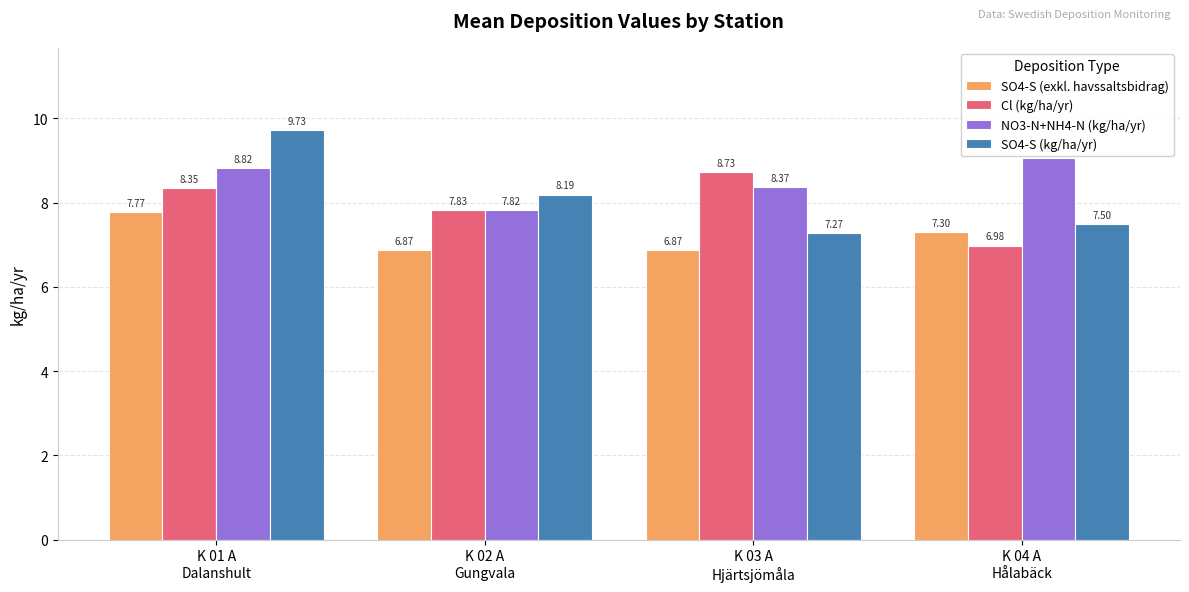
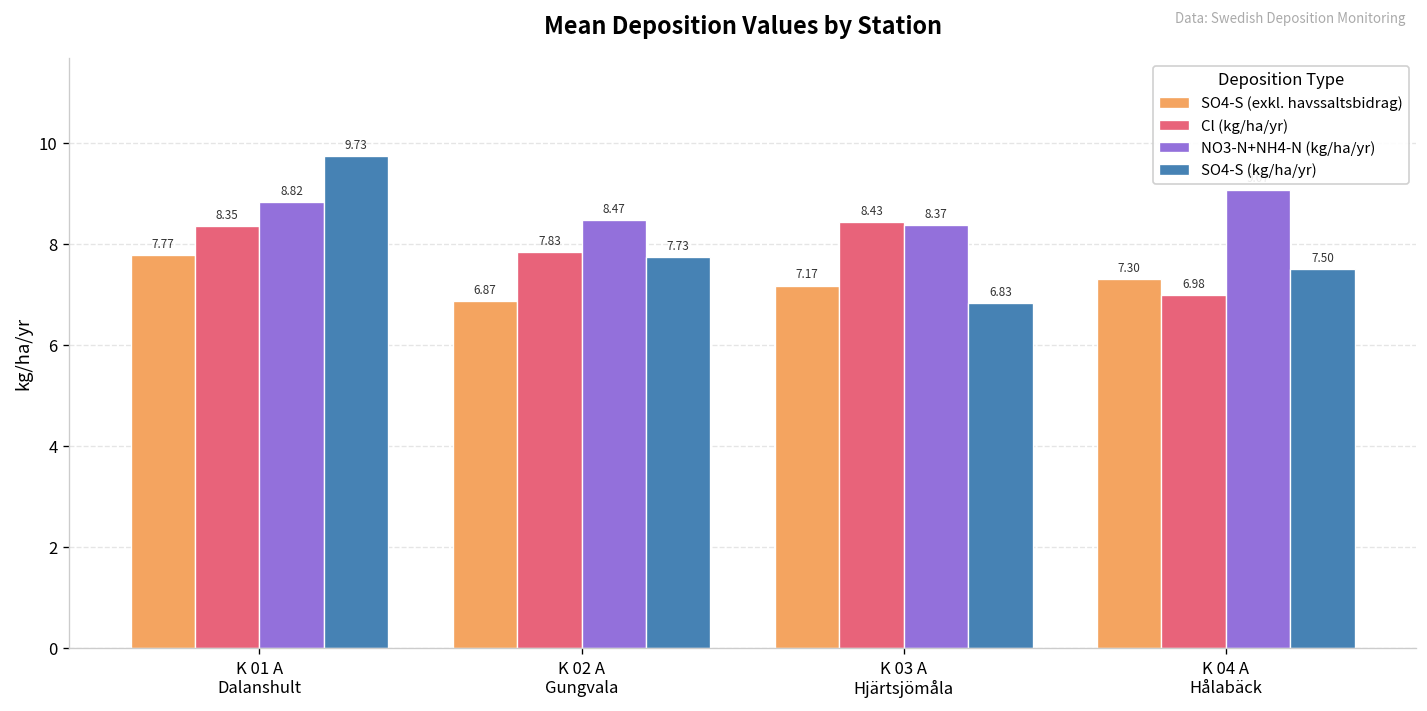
NO3-N+NH4-N (kg/ha/yr), K 02 A Gungvala: 7.82 -> 8.47
SO4-S (kg/ha/yr), K 02 A Gungvala: 8.19 -> 7.73
SO4-S (exkl. havssaltsbidrag), K 03 A Hjärtsjömåla: 6.87 -> 7.17
Cl (kg/ha/yr), K 03 A Hjärtsjömåla: 8.73 -> 8.43
SO4-S (kg/ha/yr), K 03 A Hjärtsjömåla: 7.27 -> 6.83
